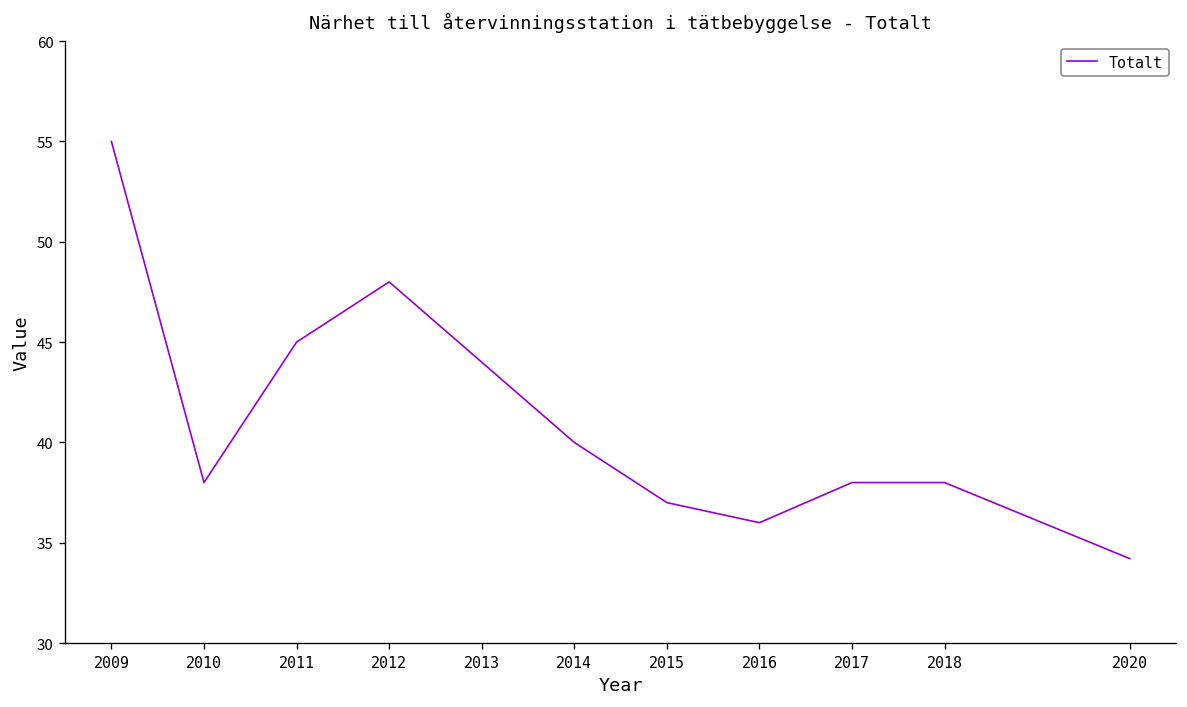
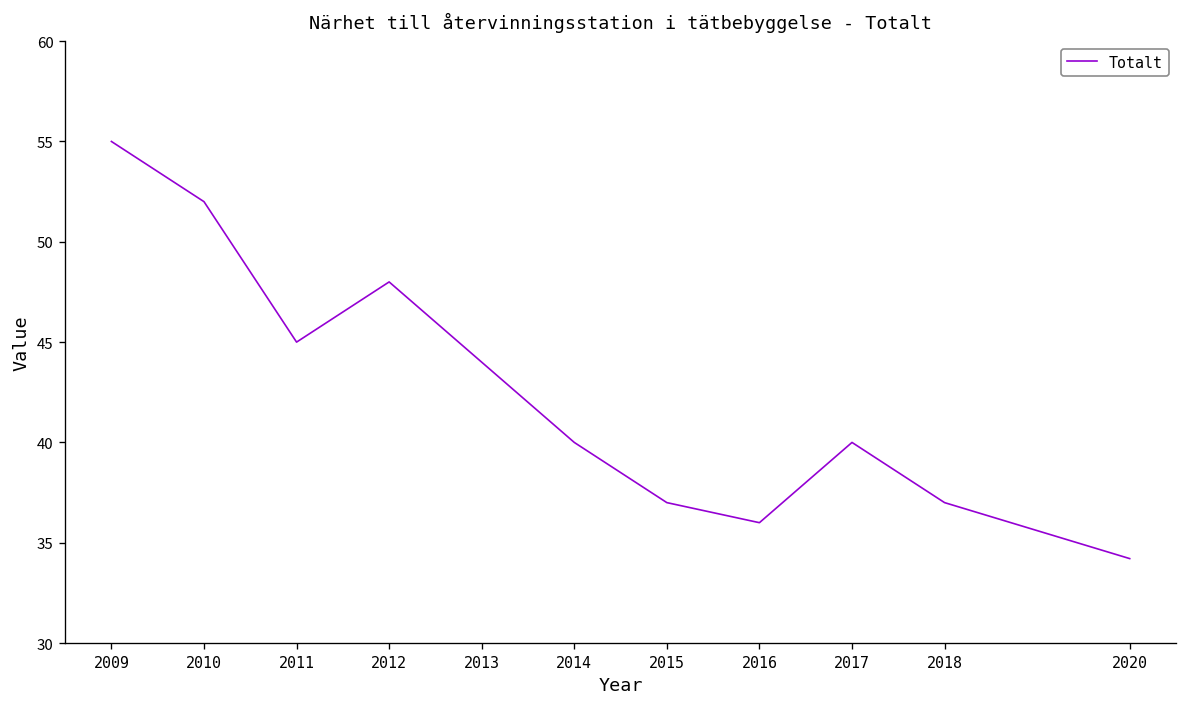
2010: 38 -> 52
2017: 38 -> 40
2018: 38 -> 37
